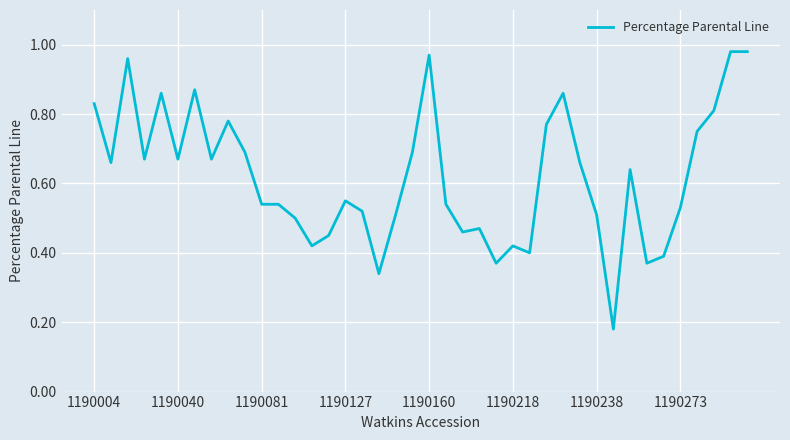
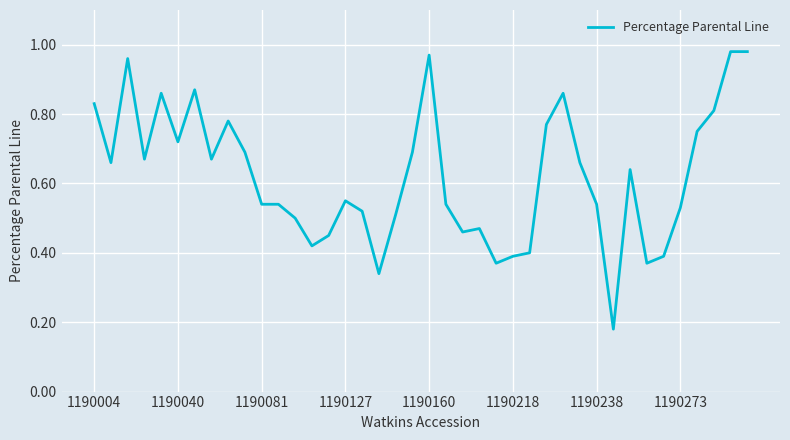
1190040: 0.67 -> 0.72
1190218: 0.42 -> 0.39
1190238: 0.51 -> 0.54
